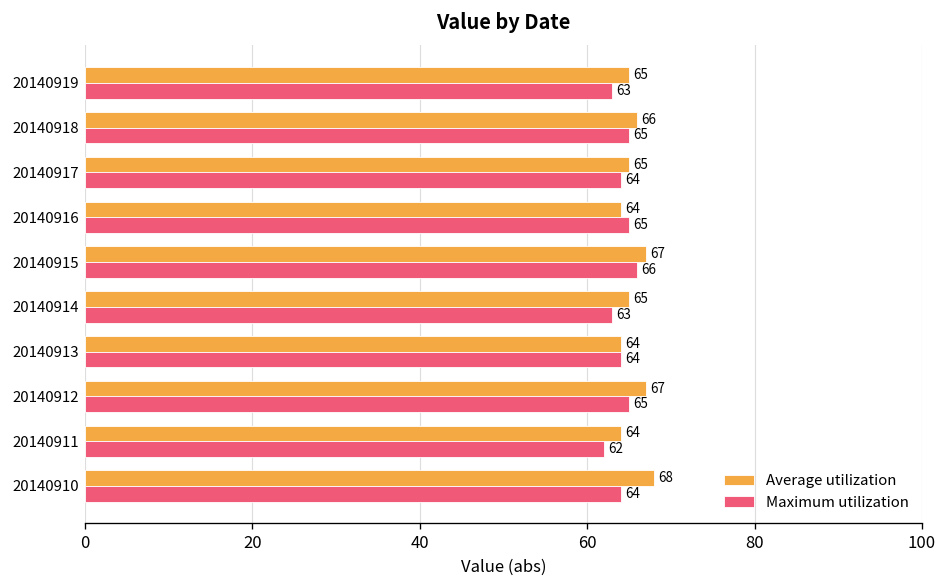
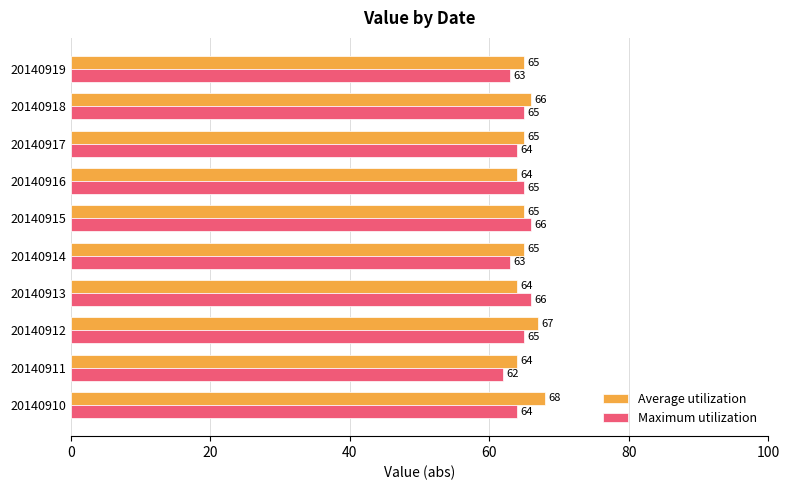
Average utilization, 20140915: 67 -> 65
Maximum utilization, 20140913: 64 -> 66
